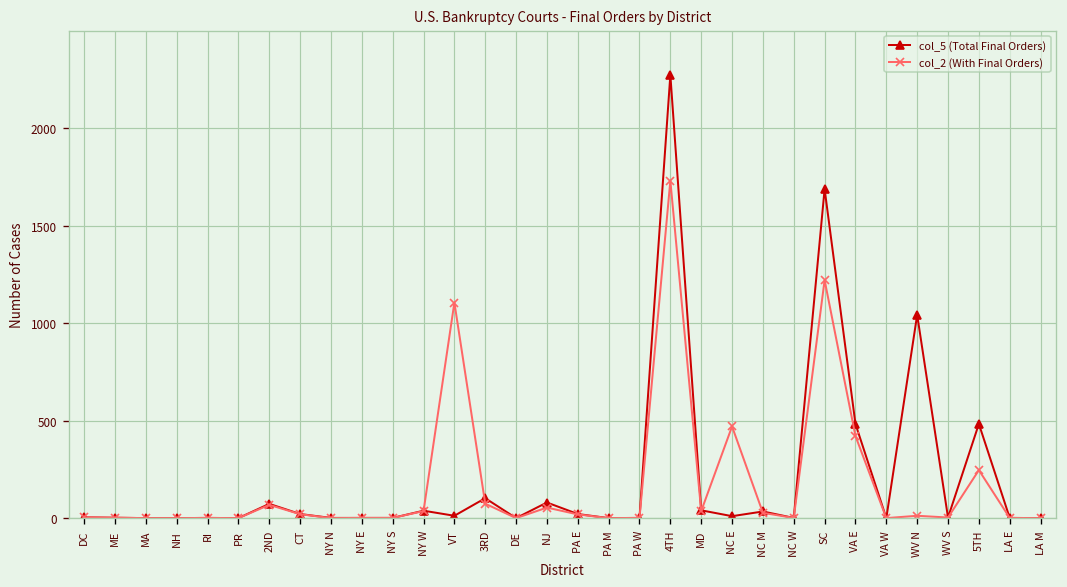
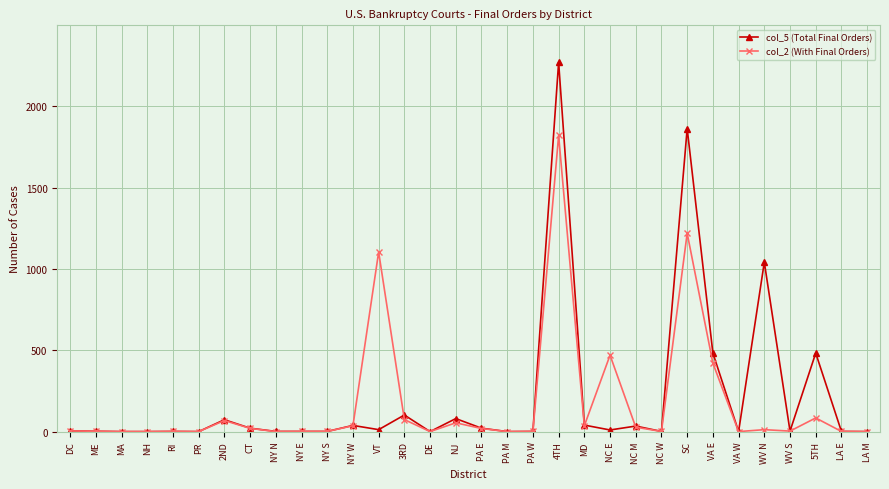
col_2 (With Final Orders), 4TH: 1730 -> 1820
col_5 (Total Final Orders), SC: 1690 -> 1860
col_2 (With Final Orders), 5TH: 250 -> 80
